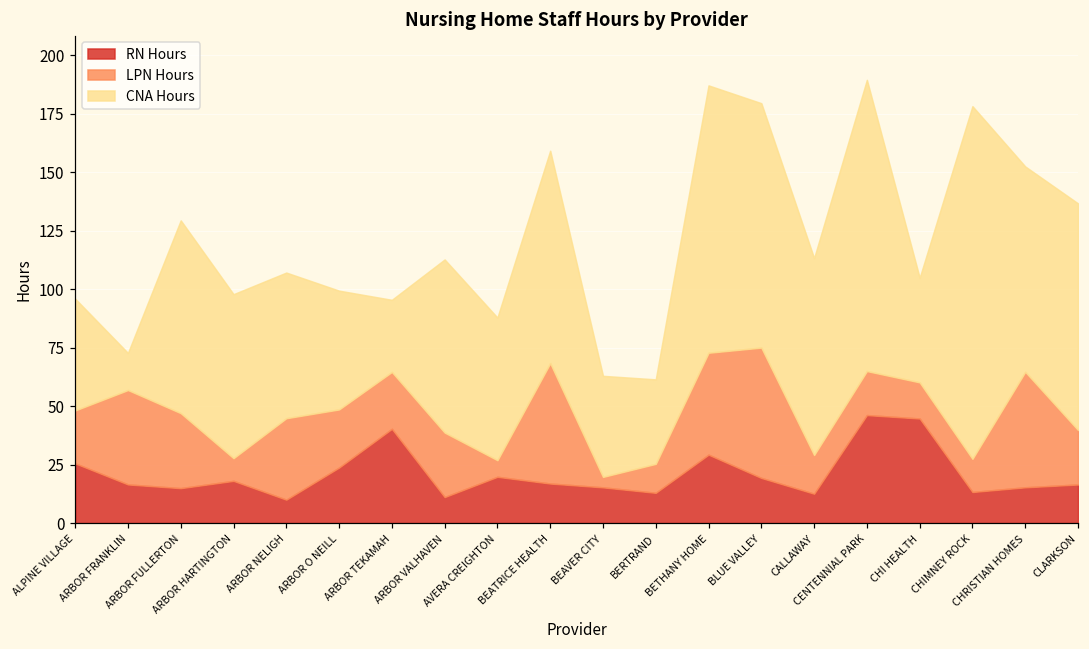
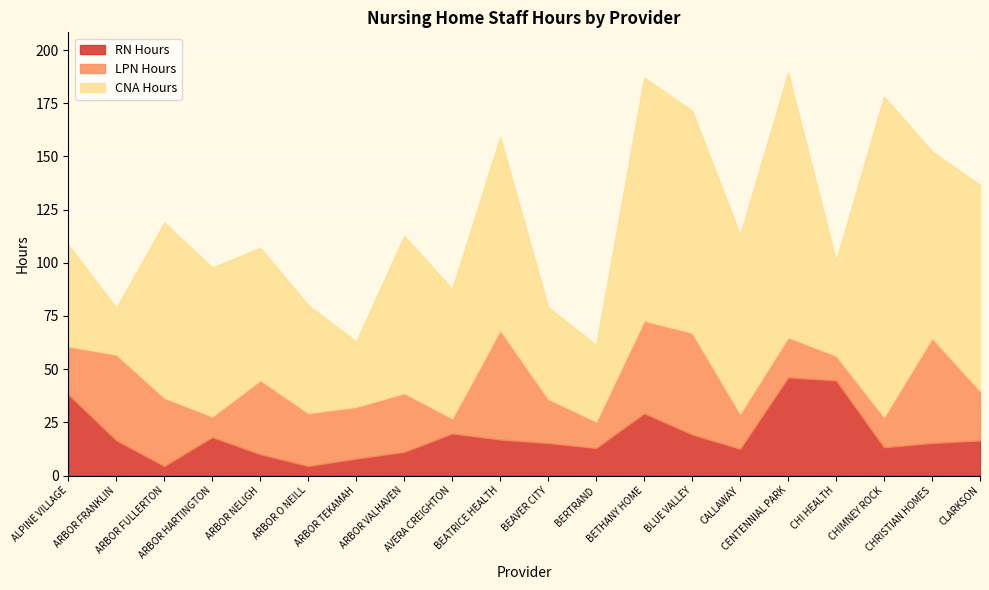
RN Hours, ALPINE VILLAGE: 26 -> 38
CNA Hours, ARBOR FRANKLIN: 16 -> 22
RN Hours, ARBOR FULLERTON: 15 -> 4
RN Hours, ARBOR O NEILL: 24 -> 4
RN Hours, ARBOR TEKAMAH: 40 -> 8
LPN Hours, BEAVER CITY: 4 -> 21
LPN Hours, BLUE VALLEY: 56 -> 48
LPN Hours, CHI HEALTH: 15 -> 12
